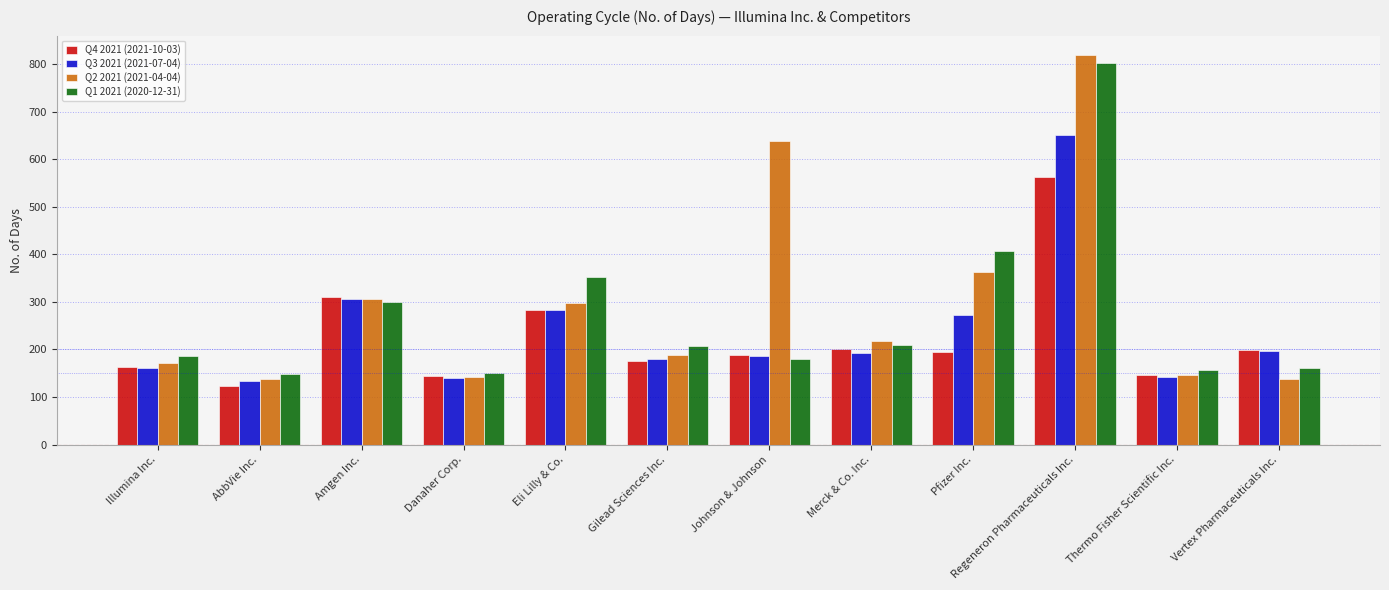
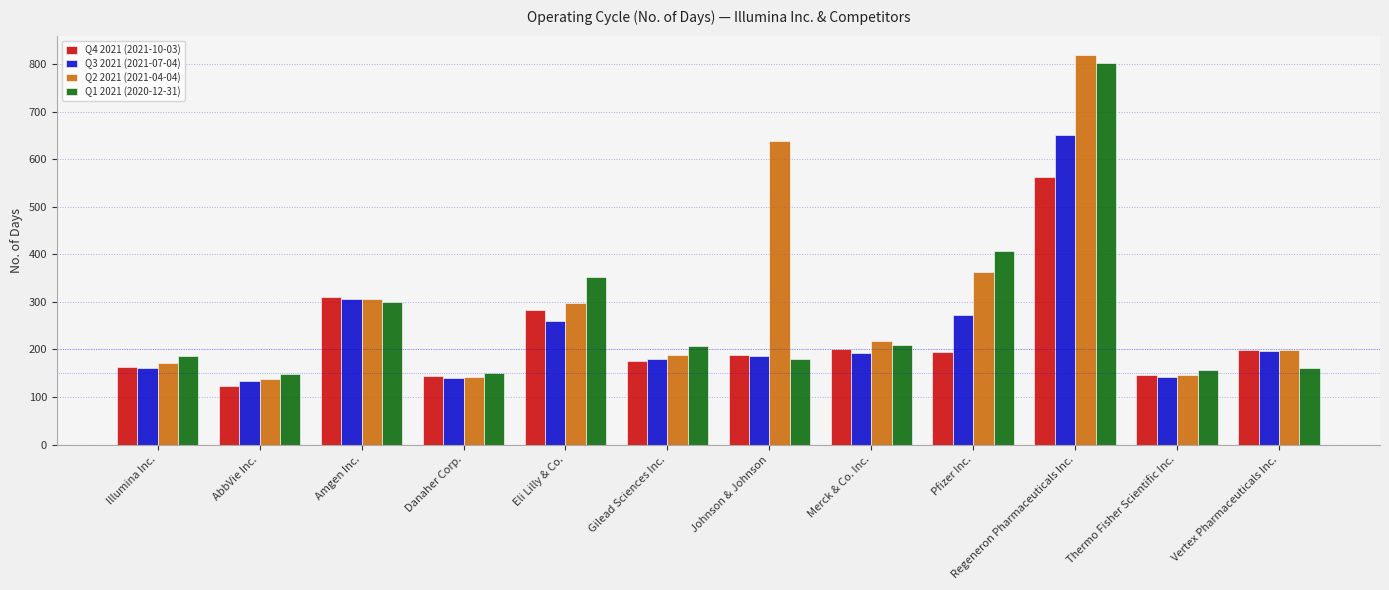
Q3 2021 (2021-07-04), Eli Lilly & Co.: 280 -> 260
Q2 2021 (2021-04-04), Vertex Pharmaceuticals Inc.: 140 -> 200
